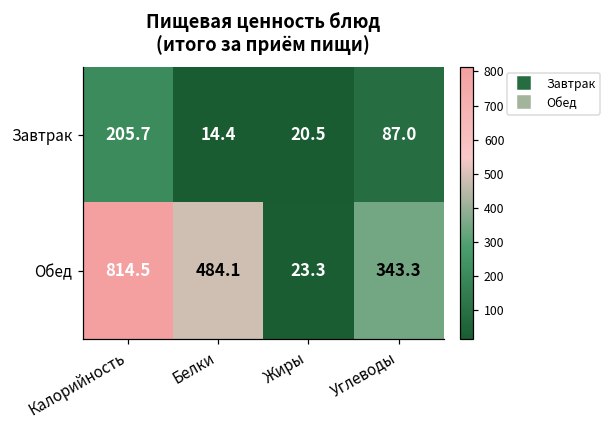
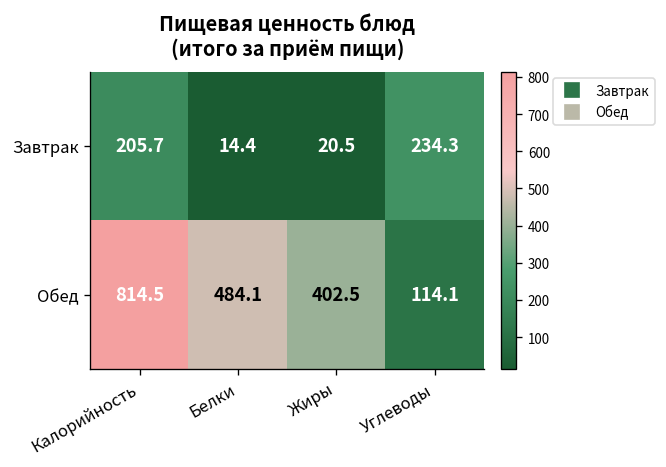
Завтрак, Углеводы: 87.0 -> 234.3
Обед, Жиры: 23.3 -> 402.5
Обед, Углеводы: 343.3 -> 114.1
